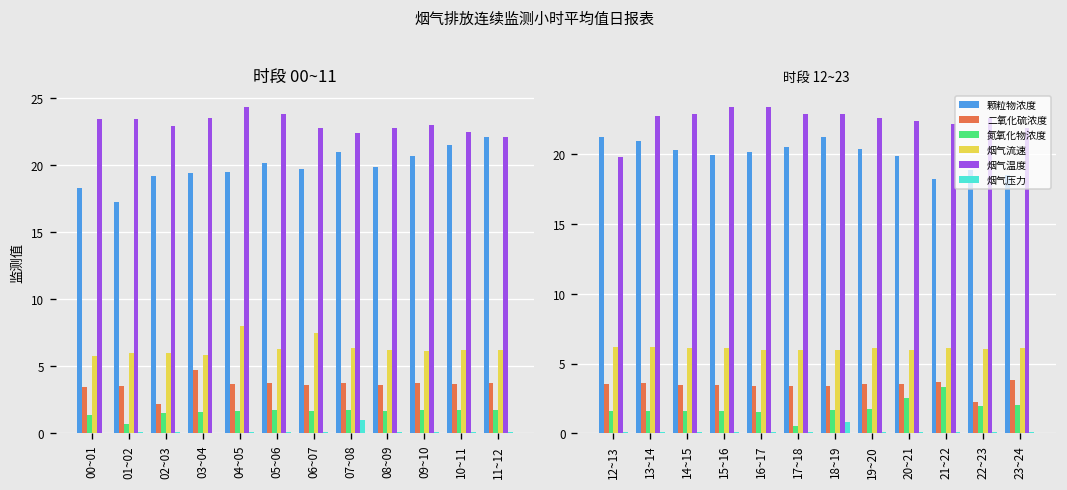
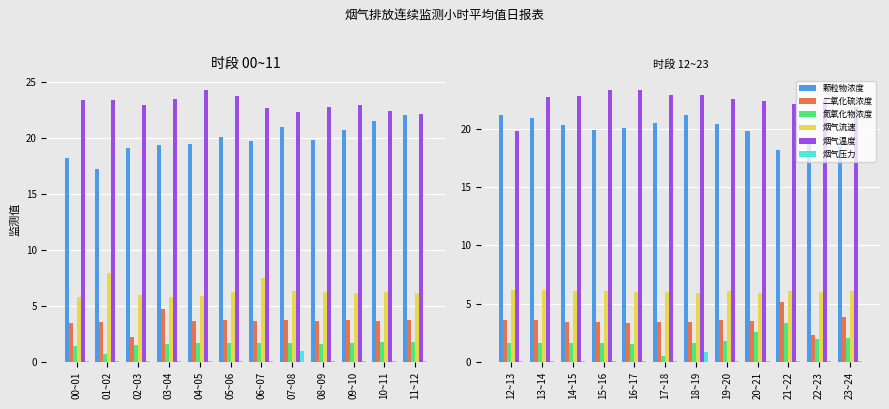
时段 00~11, 烟气流速, 01~02: 6.0 -> 8.0
时段 00~11, 烟气流速, 04~05: 8.0 -> 5.9
时段 12~23, 二氧化硫浓度, 21~22: 3.7 -> 5.1
